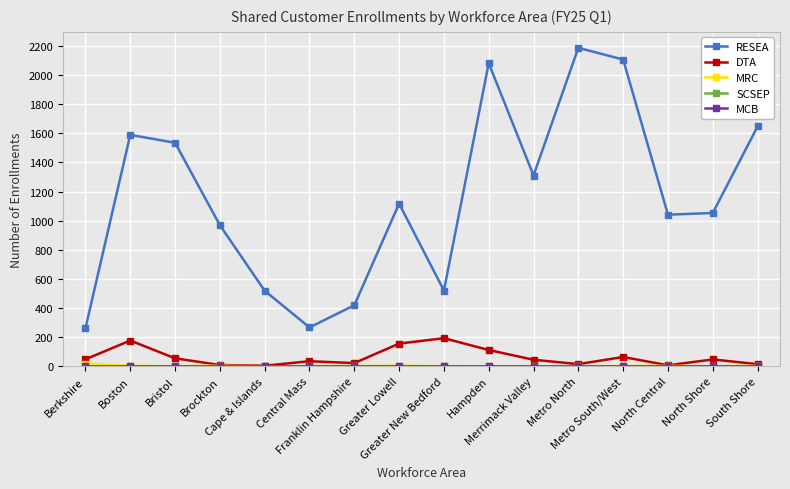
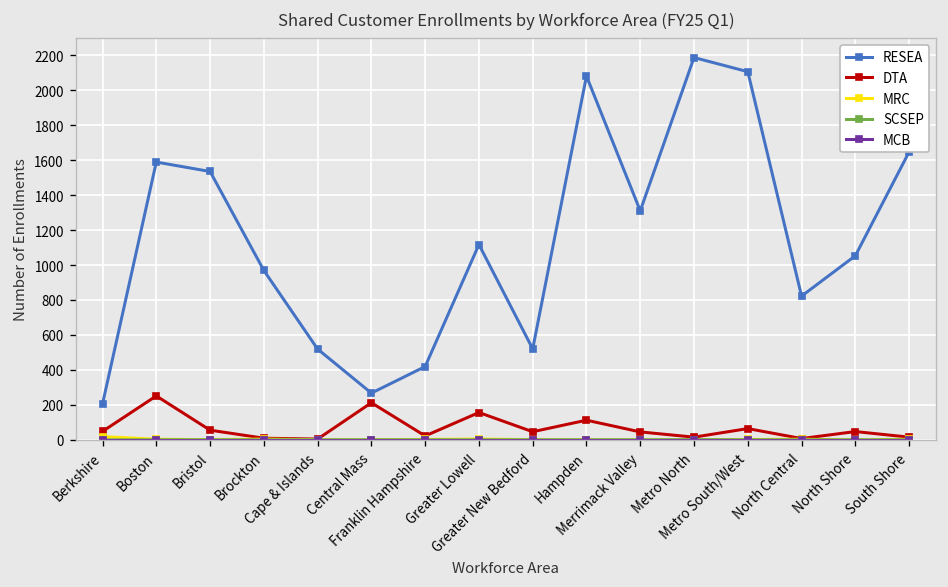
RESEA, Berkshire: 260 -> 210
DTA, Boston: 180 -> 250
DTA, Central Mass: 40 -> 210
DTA, Greater New Bedford: 190 -> 50
RESEA, North Central: 1040 -> 820
